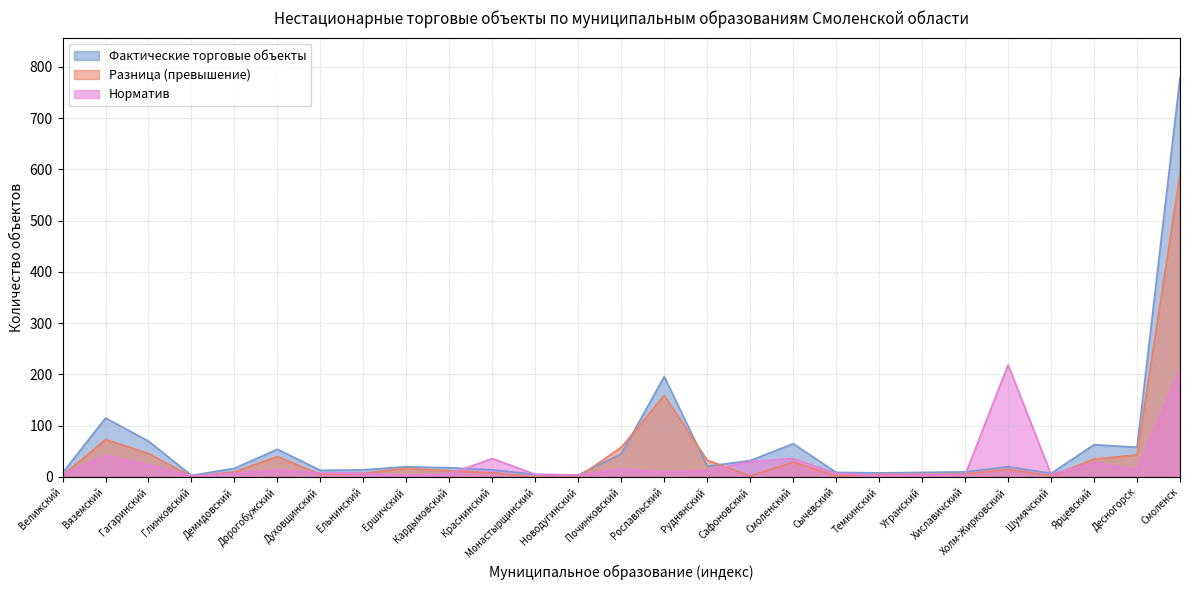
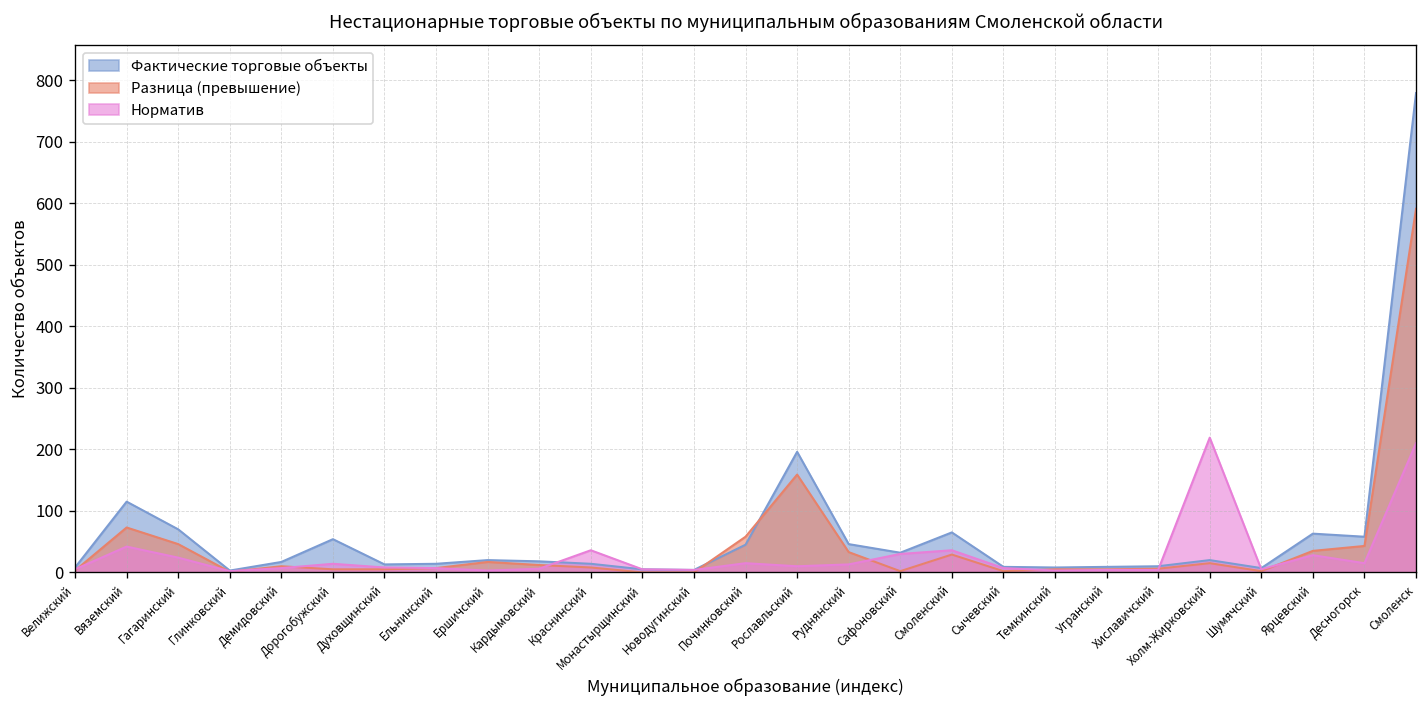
Разница (превышение), Дорогобужский: 40 -> 10
Фактические торговые объекты, Руднянский: 20 -> 50
